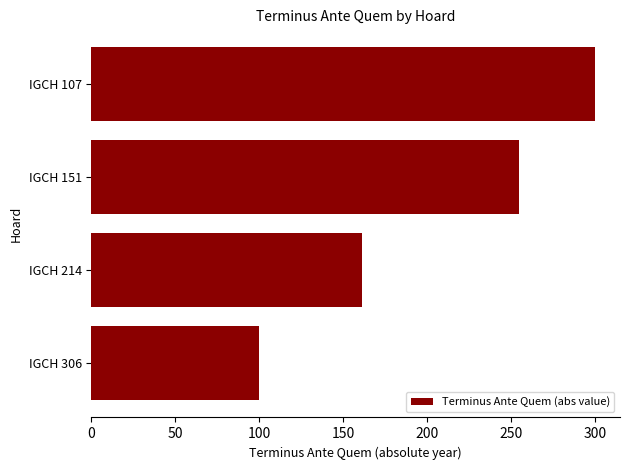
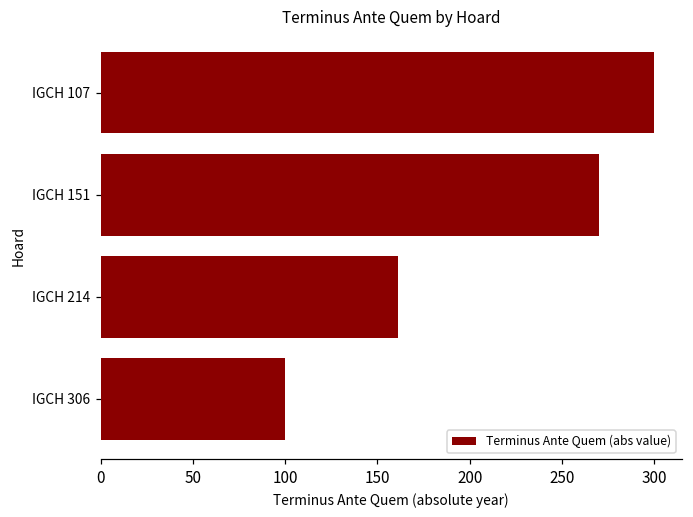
IGCH 151: 255 -> 270
